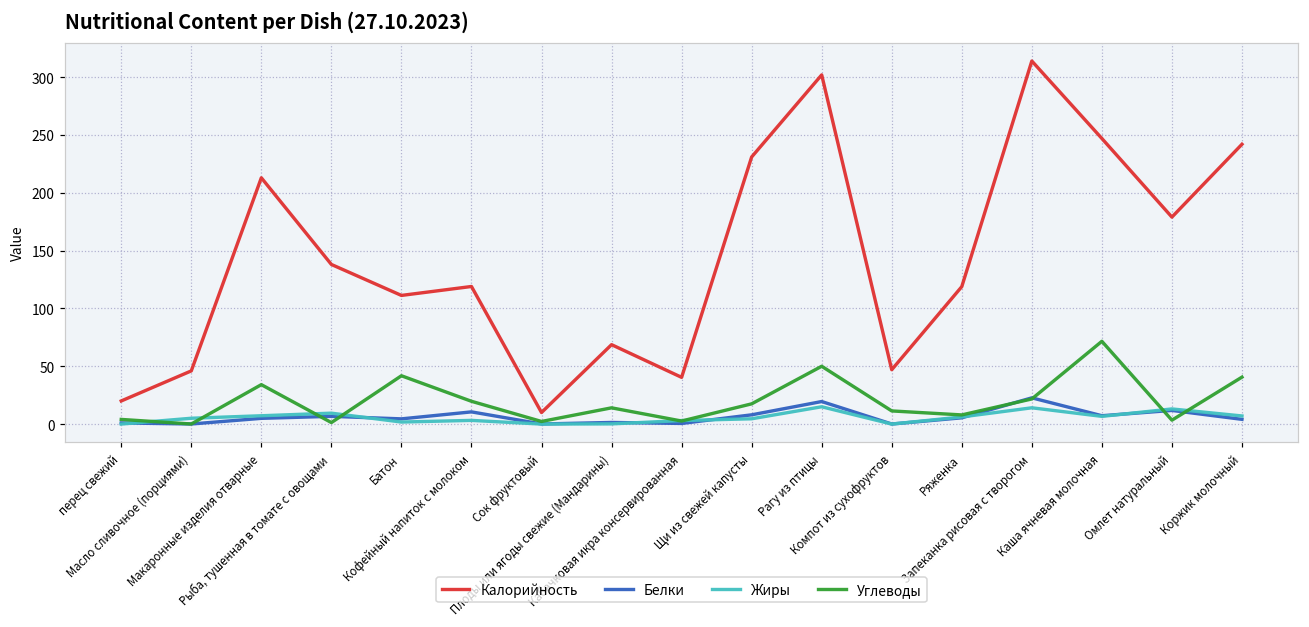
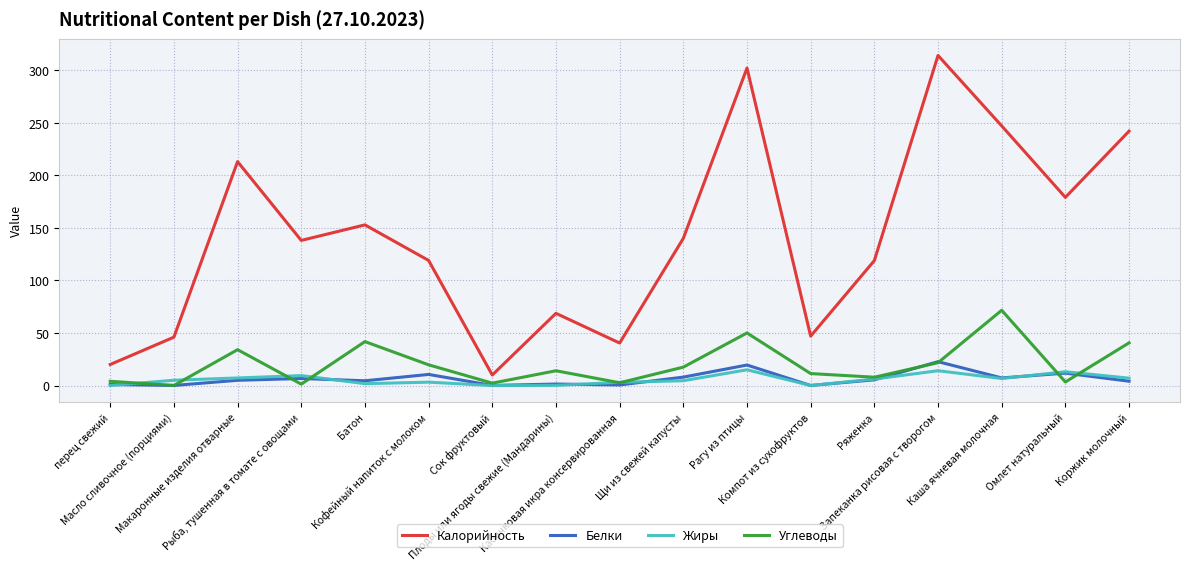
Калорийность, Батон: 111 -> 153
Калорийность, Щи из свежей капусты: 231 -> 140
